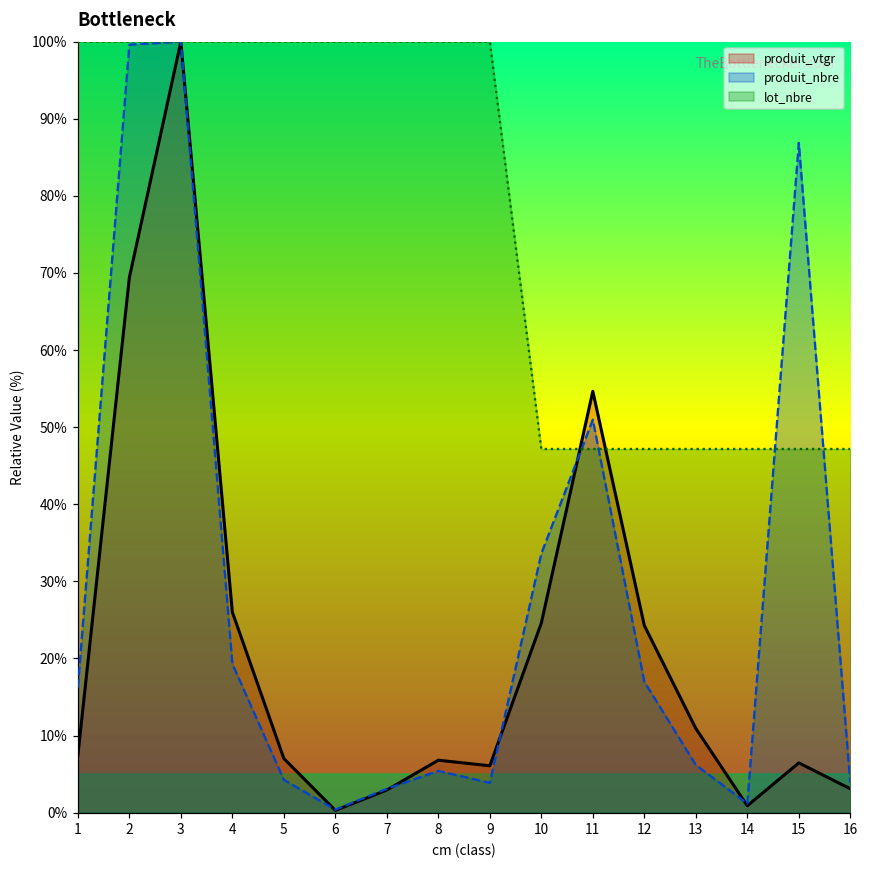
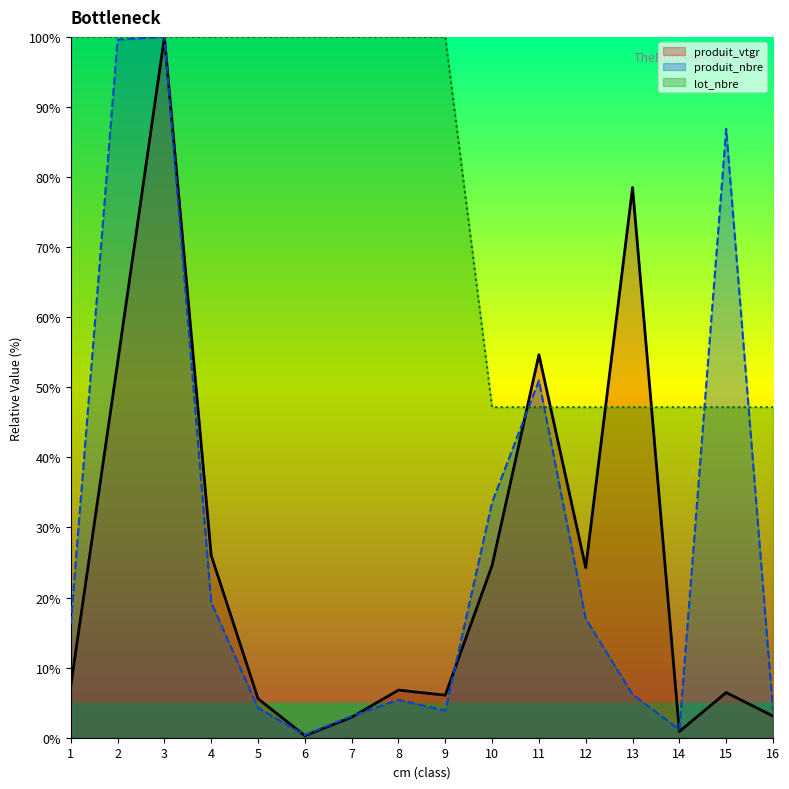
produit_vtgr, 2: 69% -> 53%
produit_vtgr, 5: 7% -> 6%
produit_vtgr, 13: 11% -> 79%
